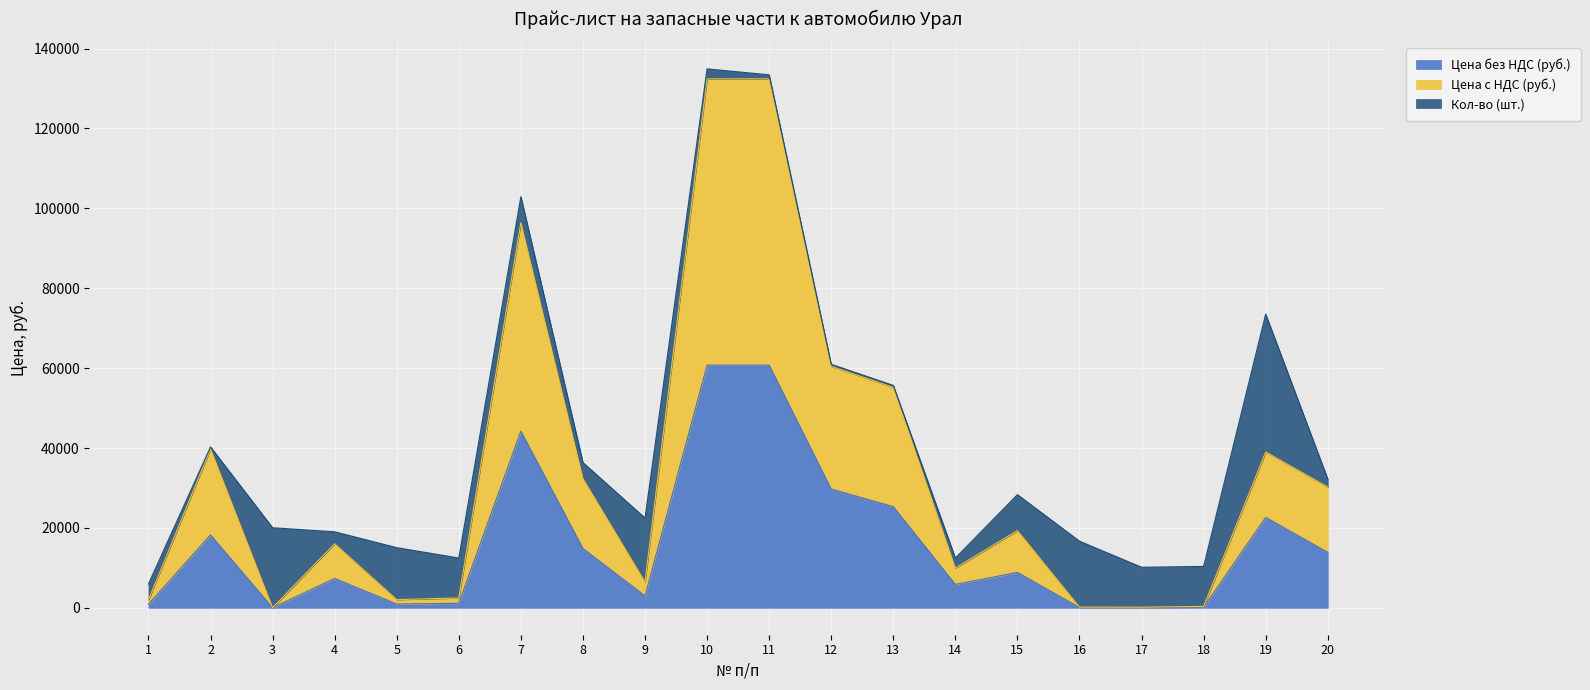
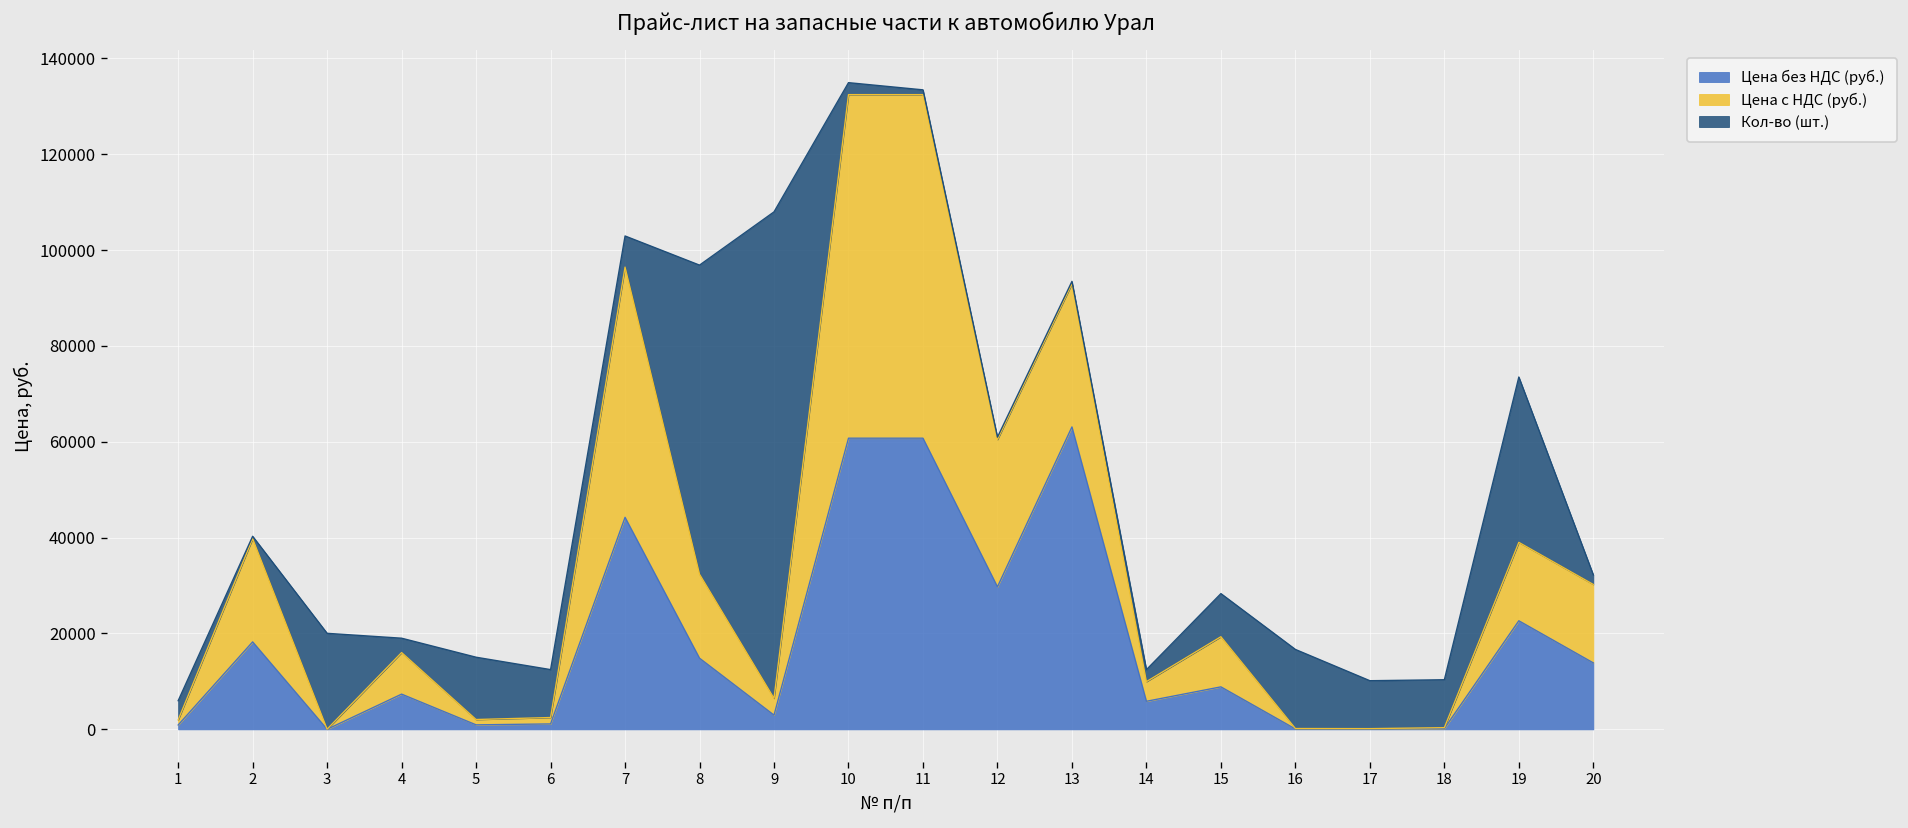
Кол-во (шт.), 8: 4000 -> 65000
Кол-во (шт.), 9: 16000 -> 102000
Цена без НДС (руб.), 13: 25000 -> 63000
